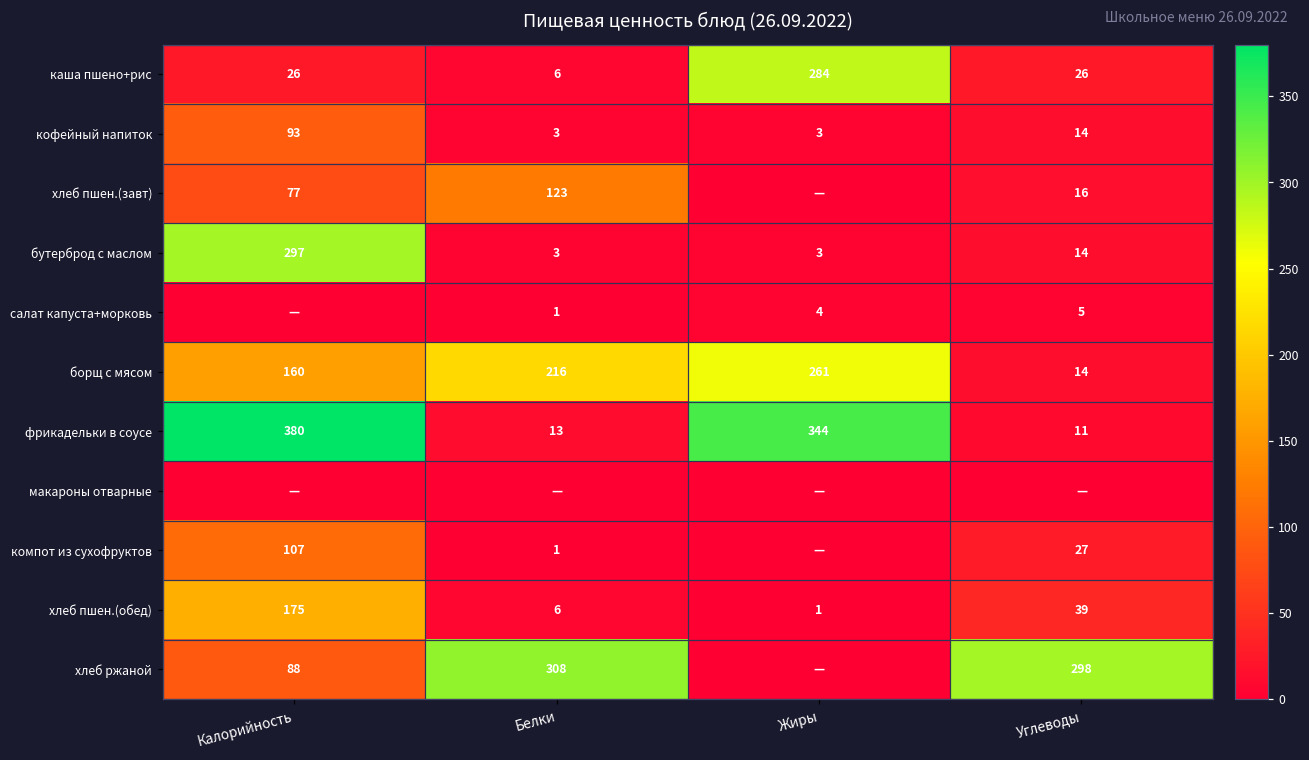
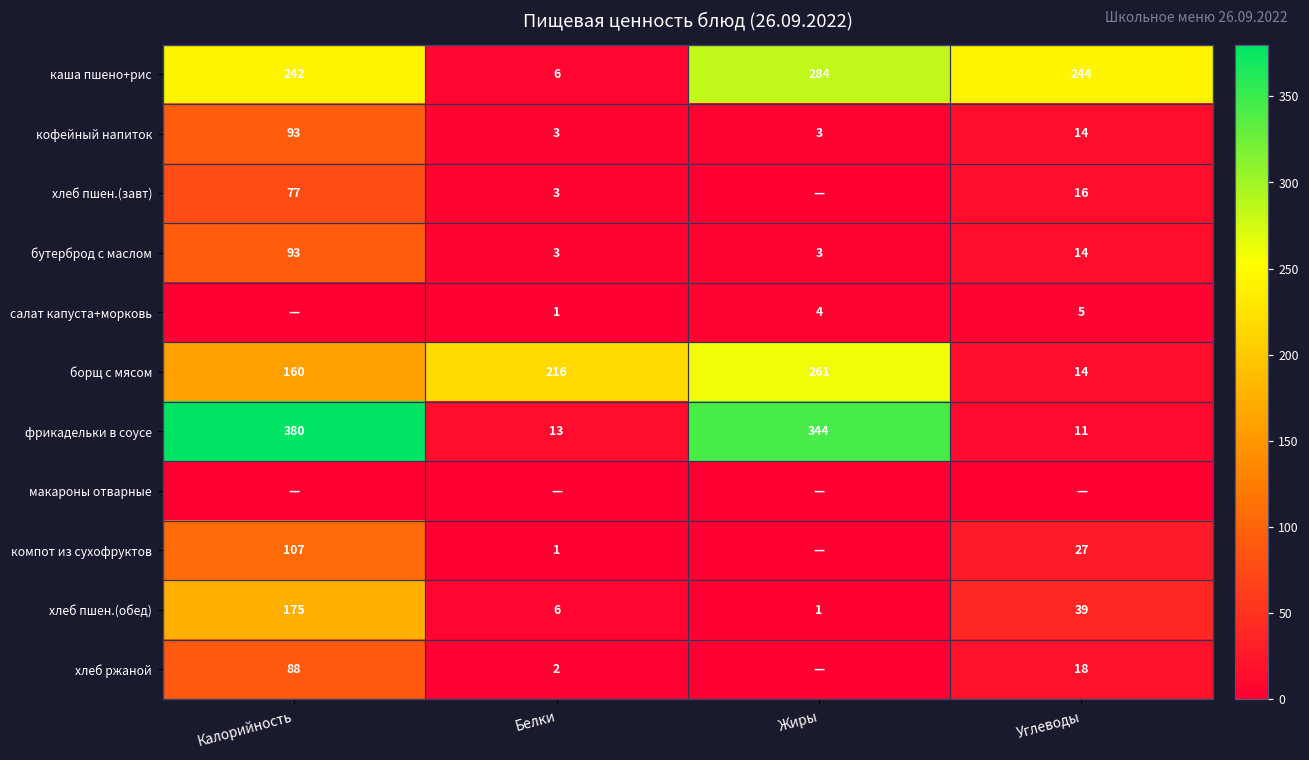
каша пшено+рис, Калорийность: 26 -> 242
каша пшено+рис, Углеводы: 26 -> 244
хлеб пшен.(завт), Белки: 123 -> 3
бутерброд с маслом, Калорийность: 297 -> 93
хлеб ржаной, Белки: 308 -> 2
хлеб ржаной, Углеводы: 298 -> 18
